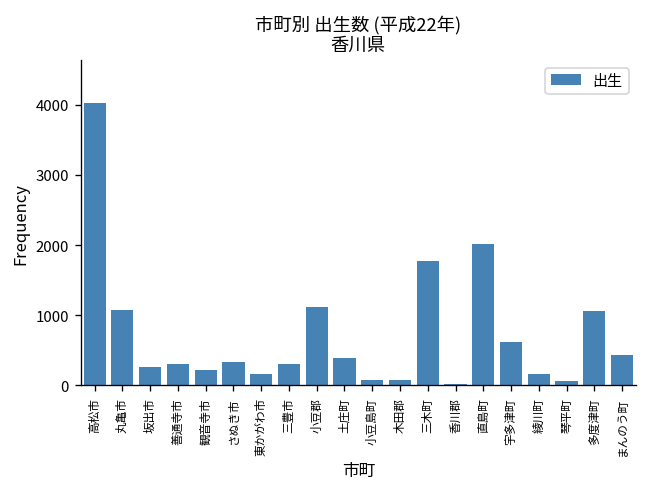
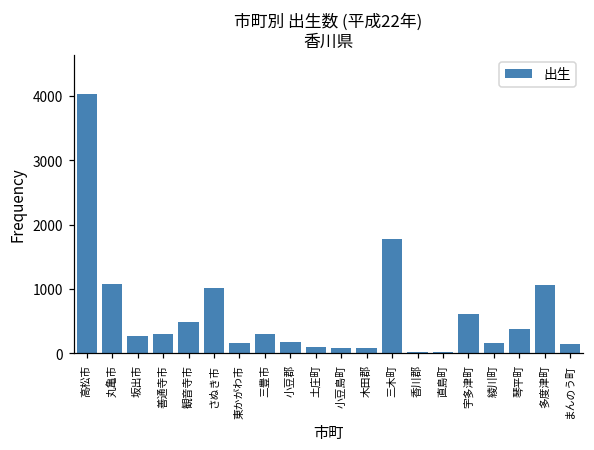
観音寺市: 200 -> 500
さぬき市: 300 -> 1000
小豆郡: 1100 -> 200
土庄町: 400 -> 100
直島町: 2000 -> 0
琴平町: 100 -> 400
まんのう町: 400 -> 100
